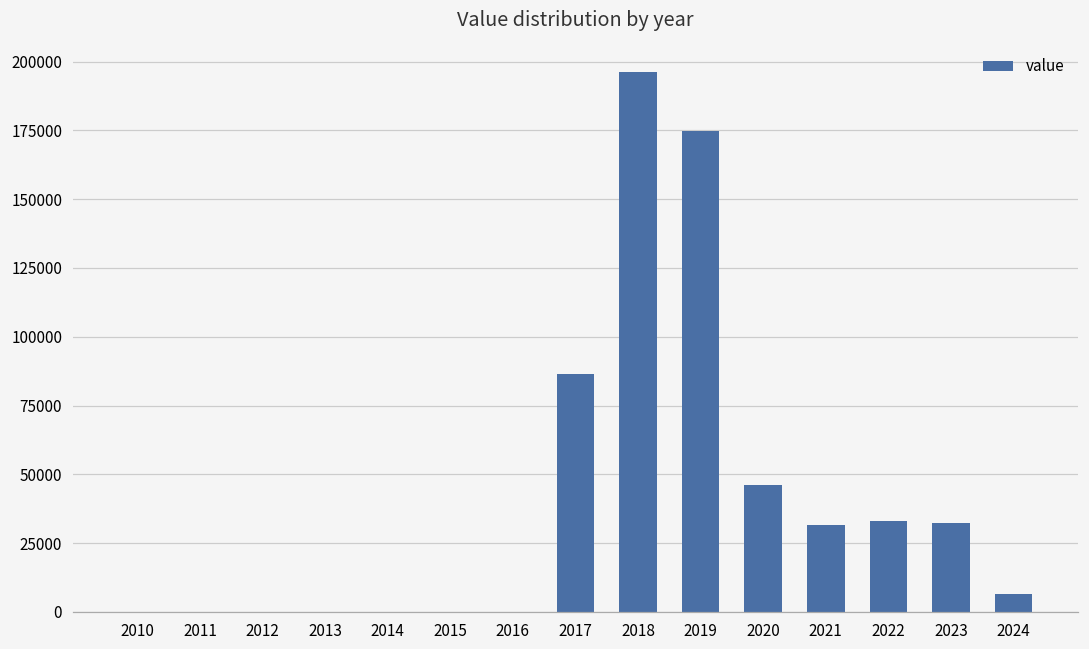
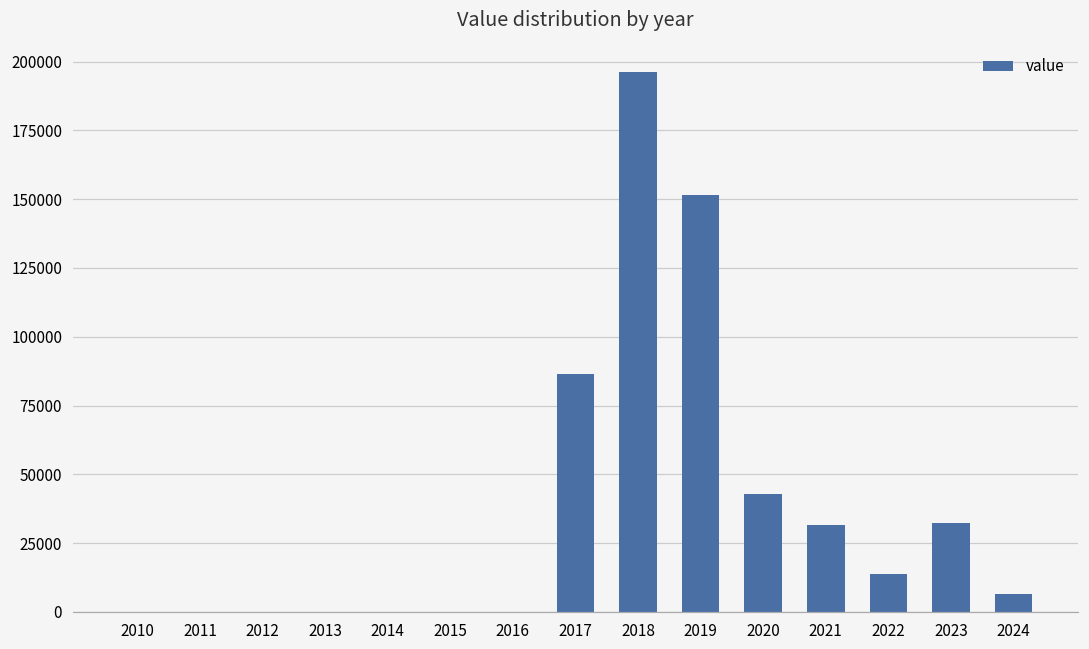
2019: 175000 -> 151000
2020: 46000 -> 43000
2022: 33000 -> 14000
